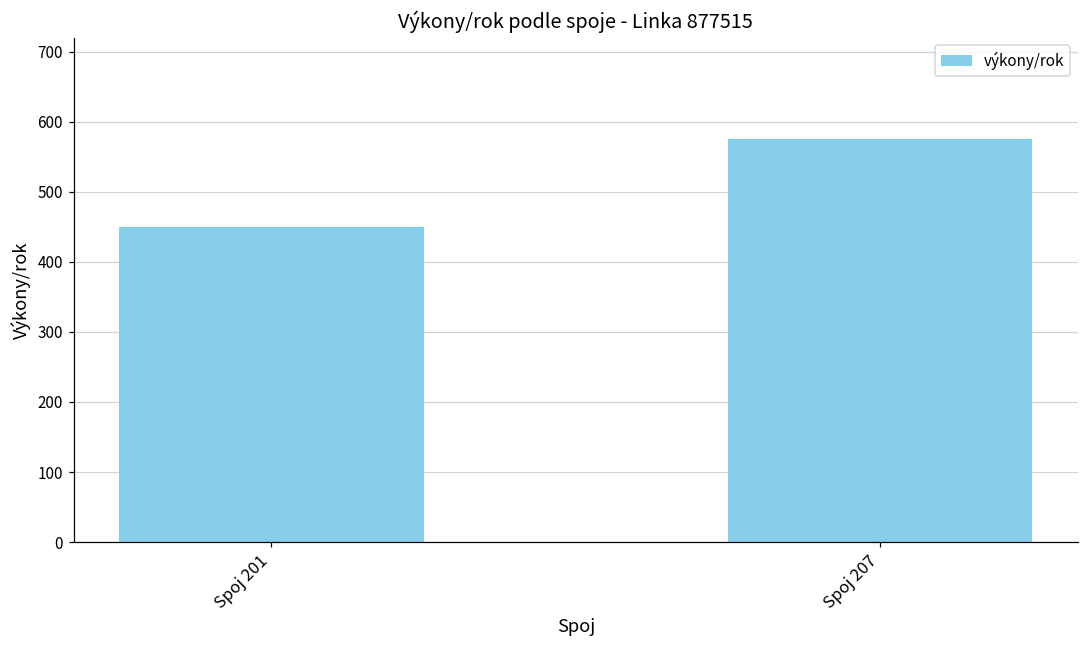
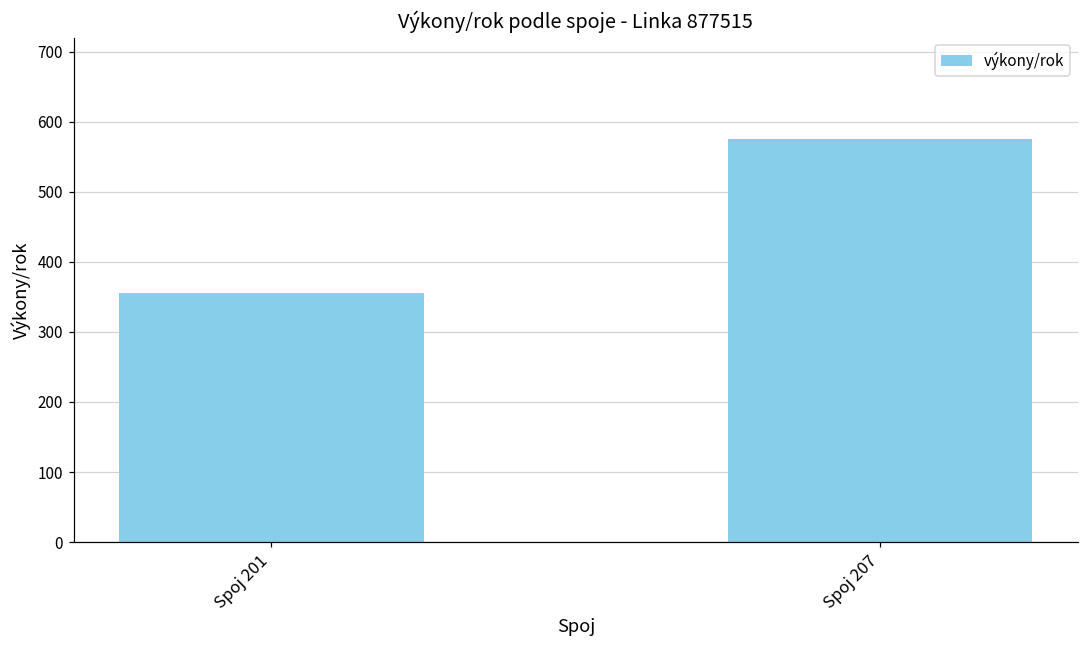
Spoj 201: 450 -> 360
